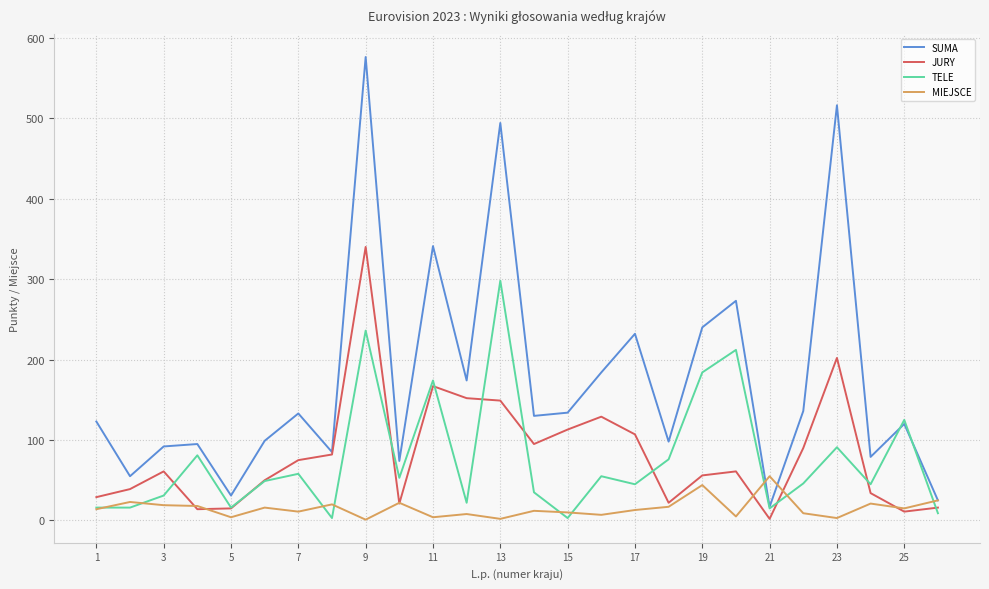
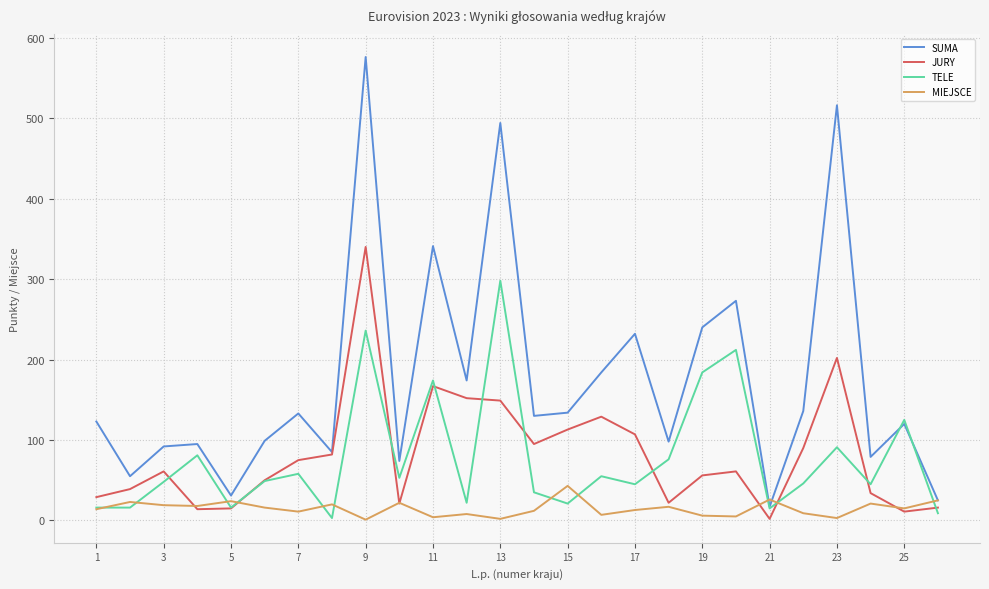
TELE, 3: 30 -> 50
MIEJSCE, 5: 0 -> 20
TELE, 15: 0 -> 20
MIEJSCE, 15: 10 -> 40
MIEJSCE, 19: 40 -> 10
MIEJSCE, 21: 60 -> 30
